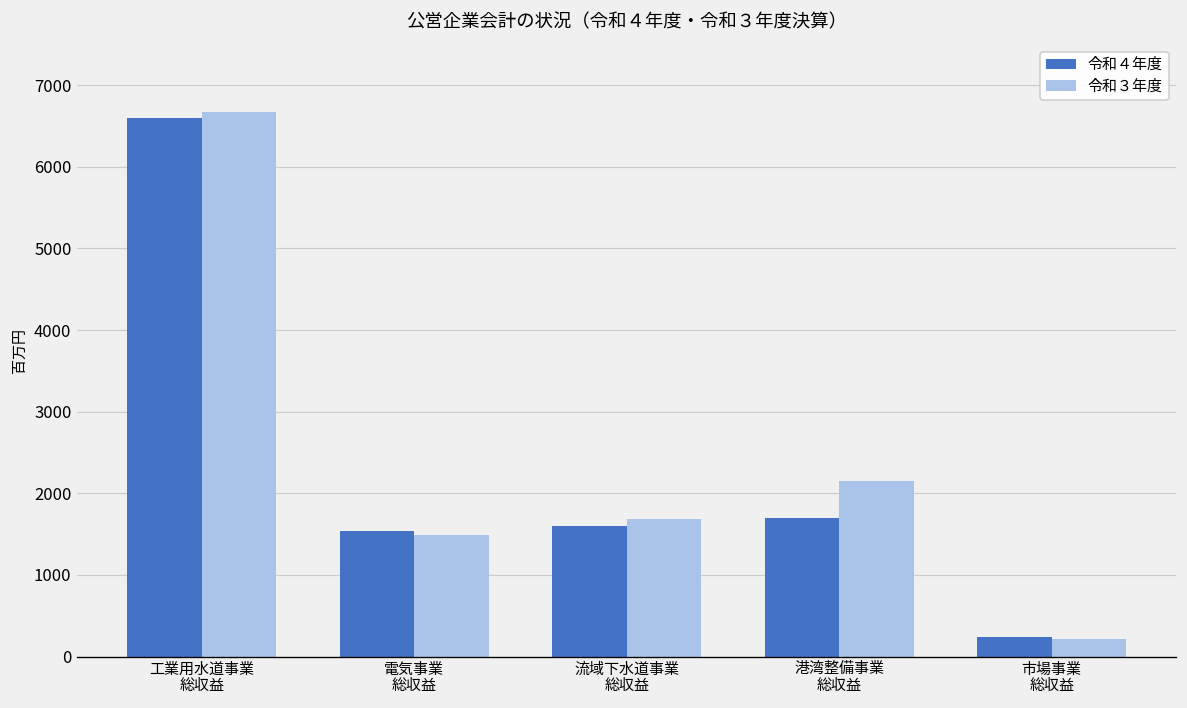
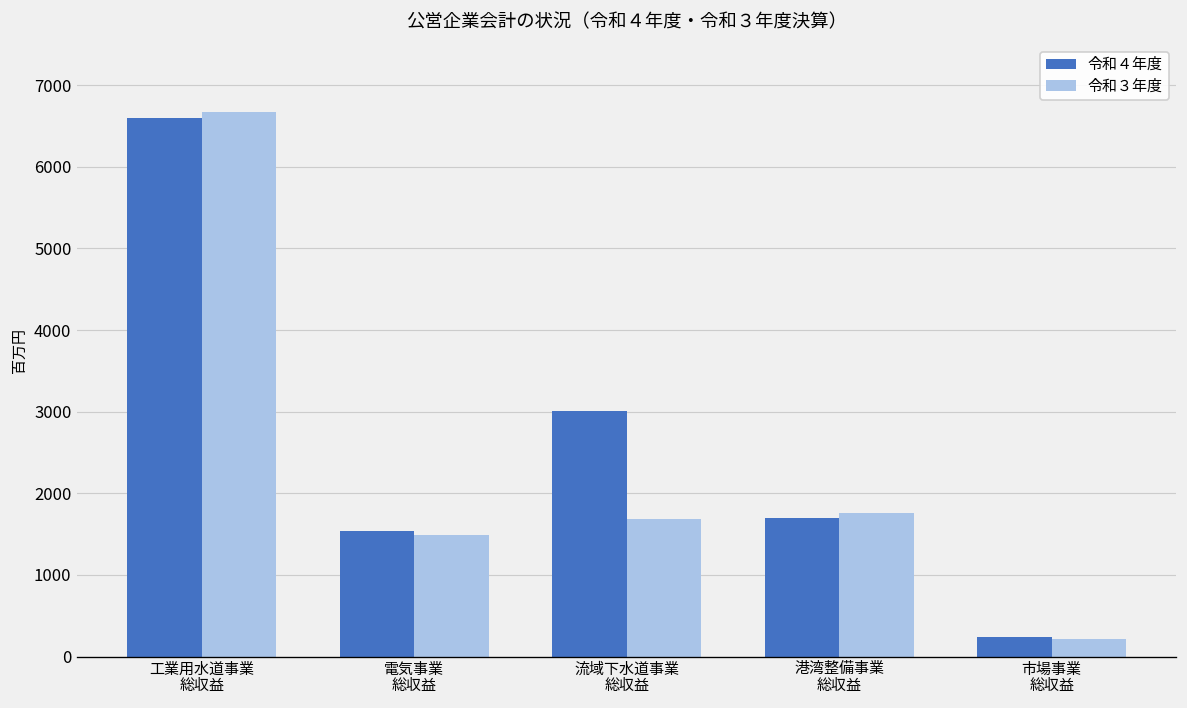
令和４年度, 流域下水道事業 総収益: 1600 -> 3000
令和３年度, 港湾整備事業 総収益: 2100 -> 1800
